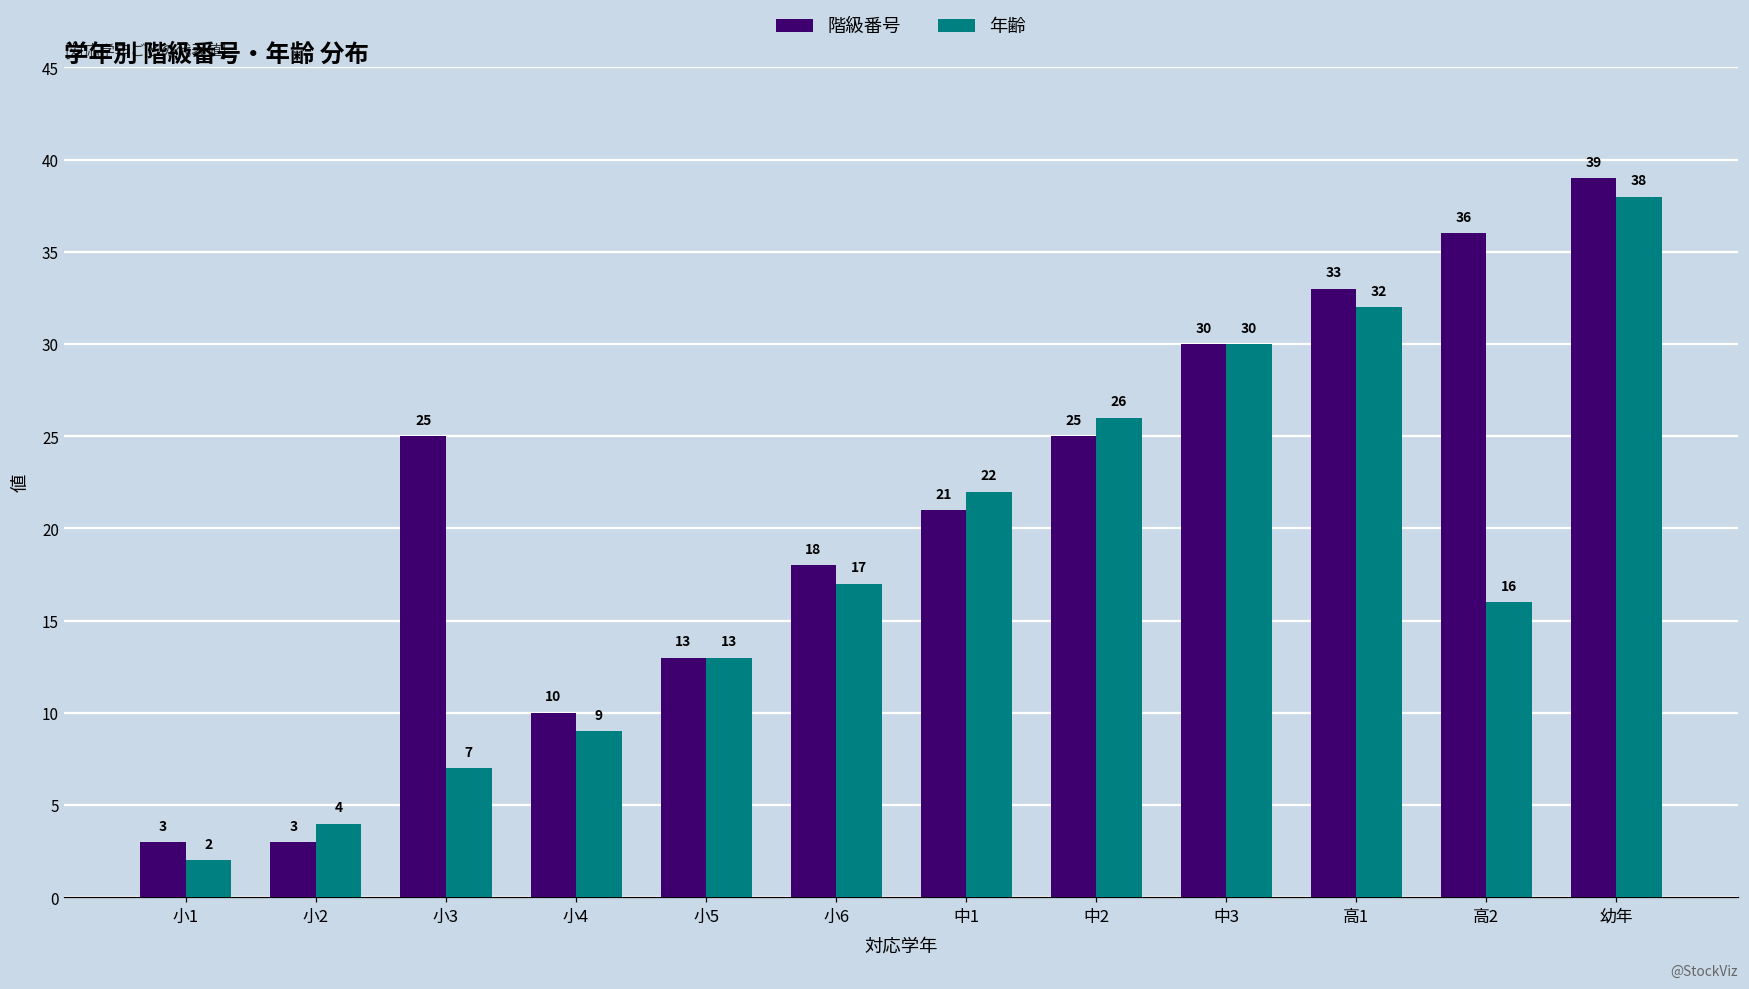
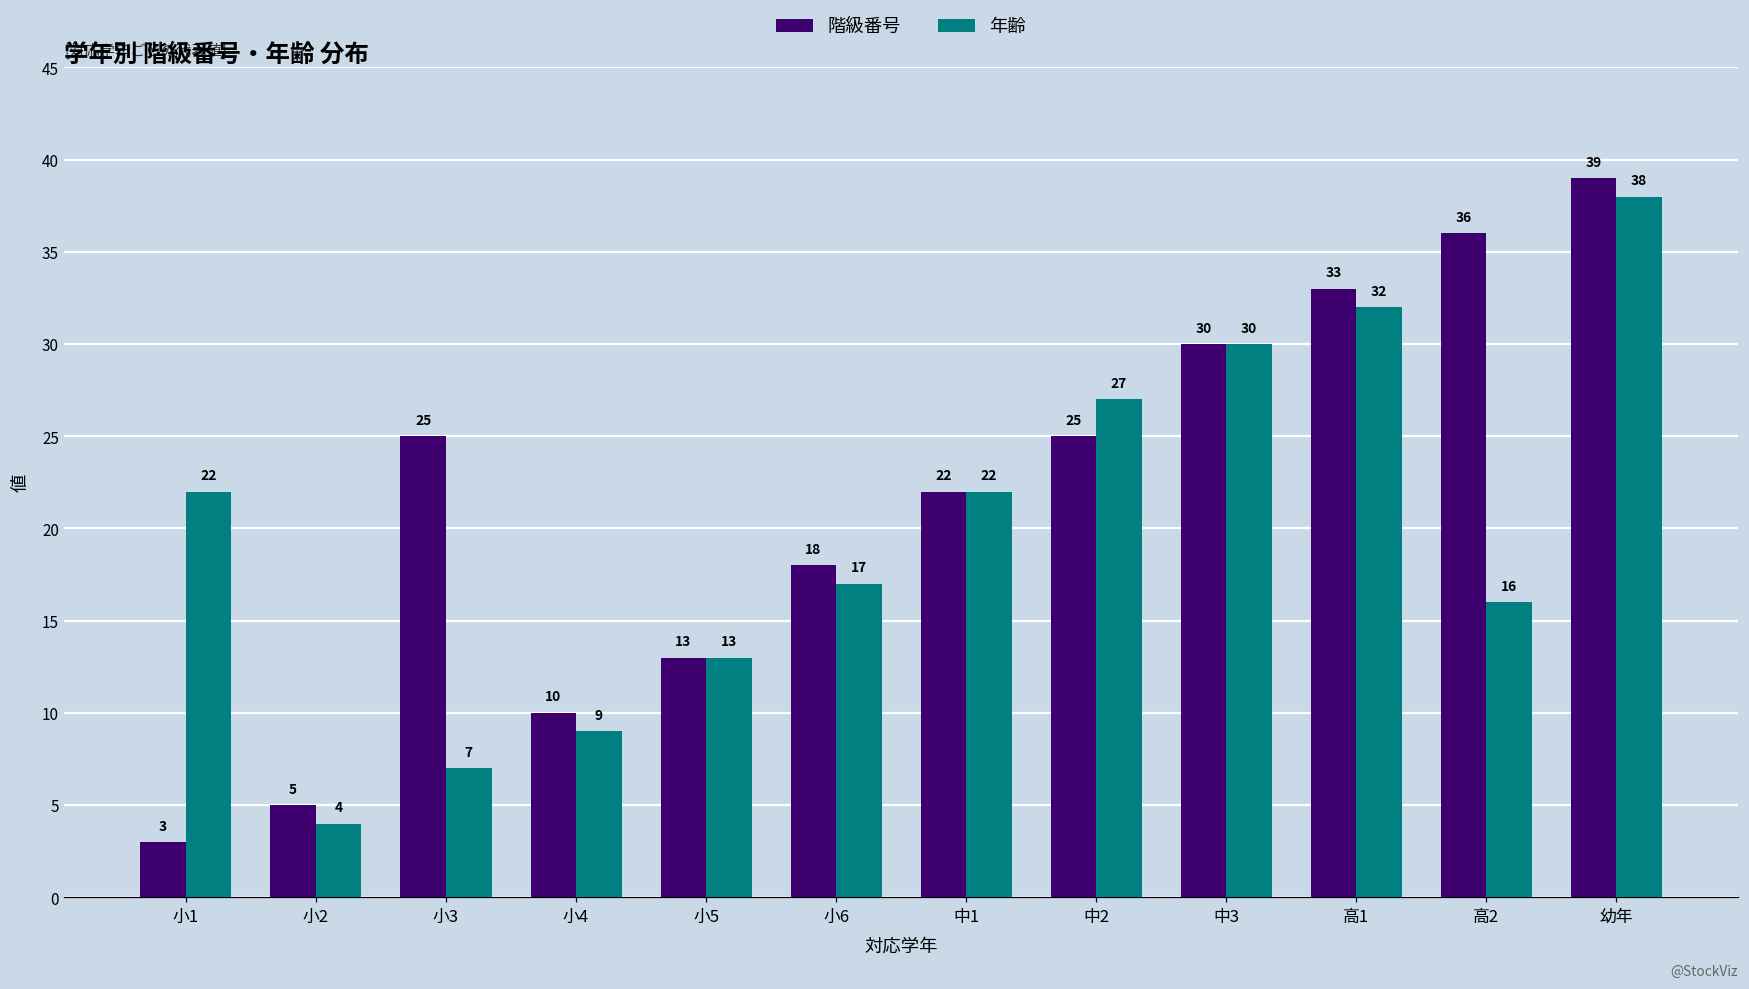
年齢, 小1: 2 -> 22
階級番号, 小2: 3 -> 5
階級番号, 中1: 21 -> 22
年齢, 中2: 26 -> 27
